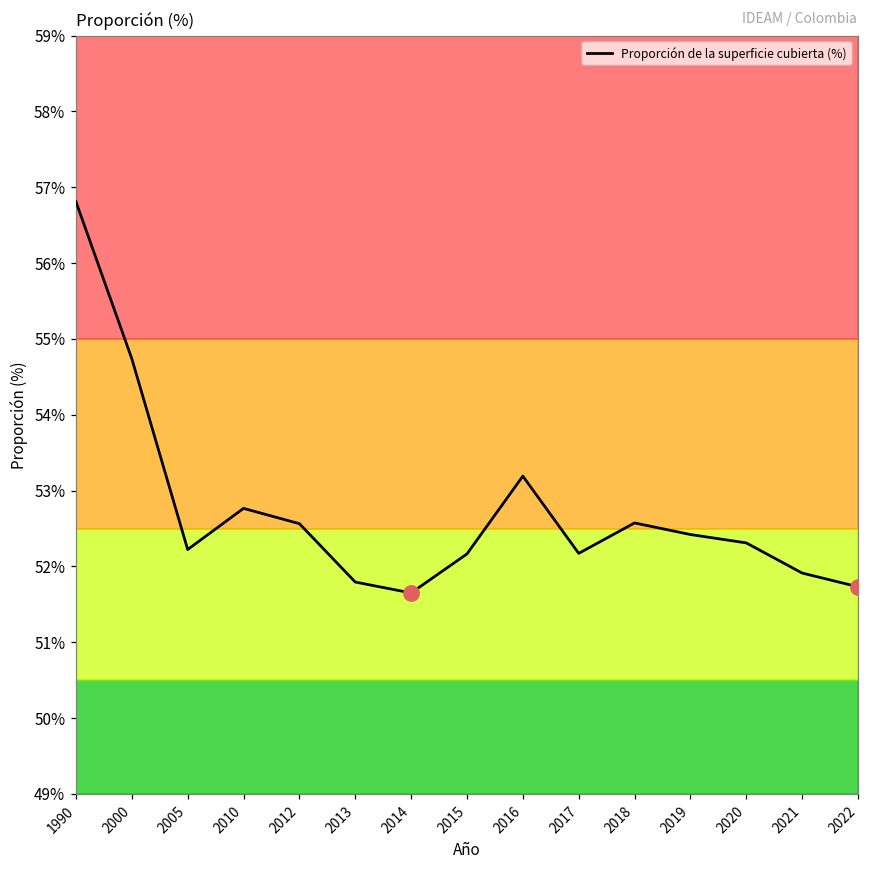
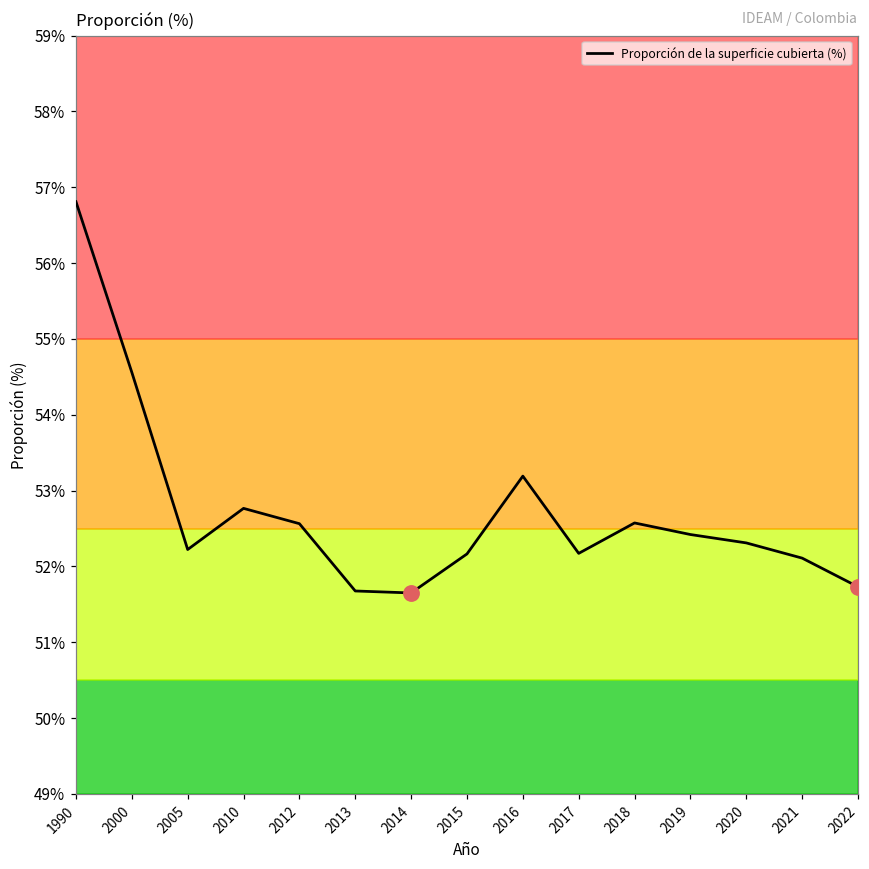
Proporción de la superficie cubierta (%), 2000: 54.7% -> 54.6%
Proporción de la superficie cubierta (%), 2013: 51.8% -> 51.7%
Proporción de la superficie cubierta (%), 2021: 51.9% -> 52.1%
